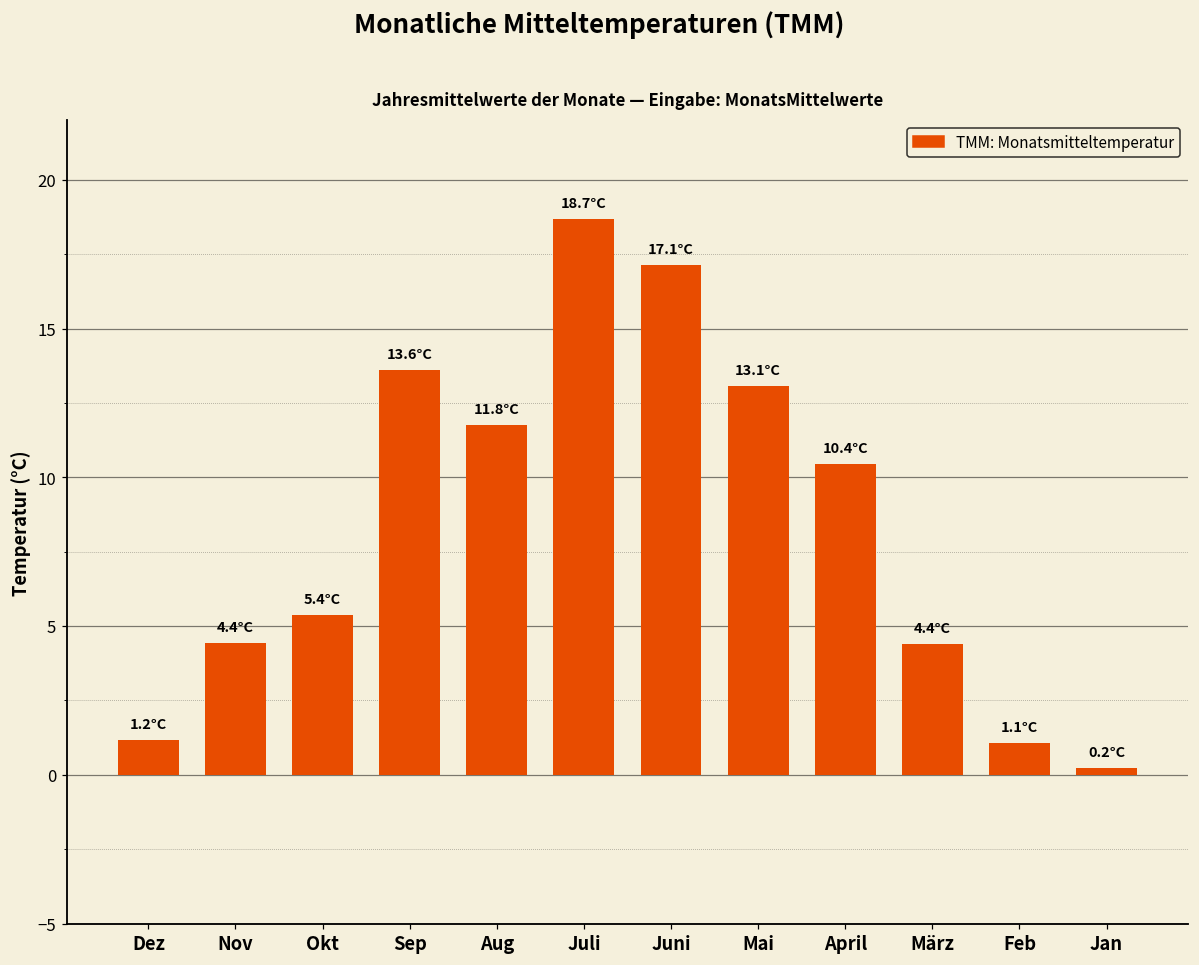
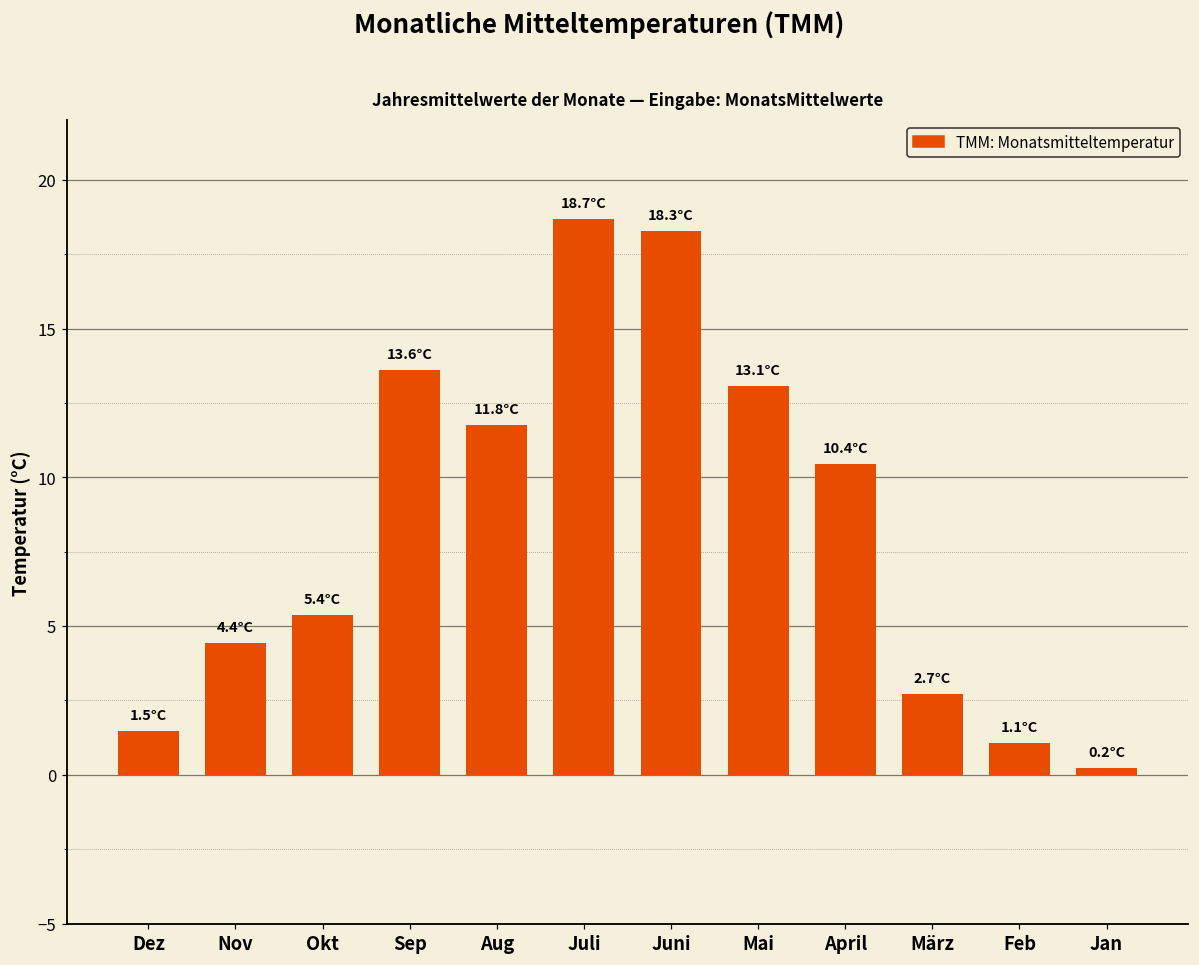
Dez: 1.2°C -> 1.5°C
Juni: 17.1°C -> 18.3°C
März: 4.4°C -> 2.7°C
